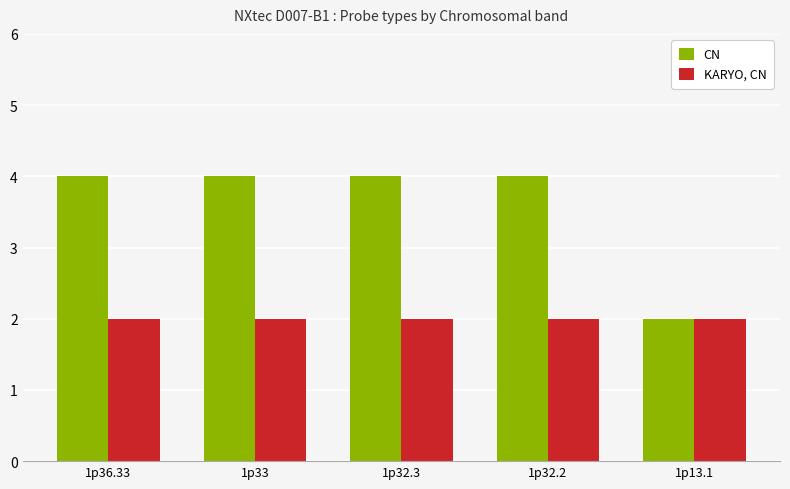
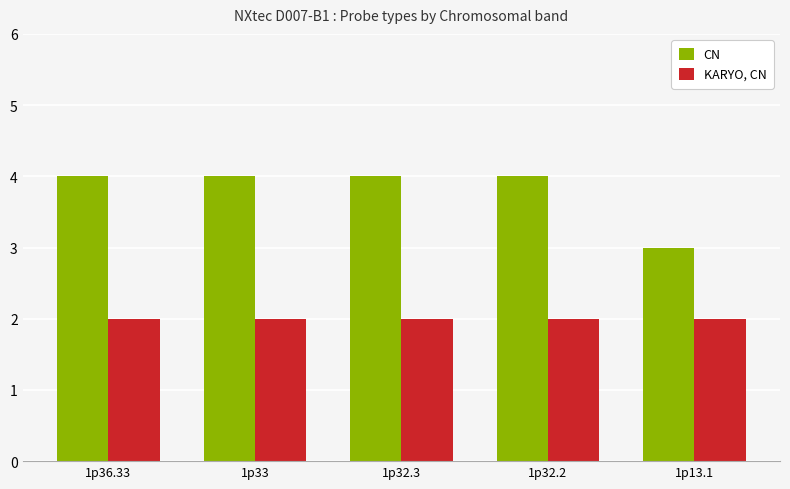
CN, 1p13.1: 2 -> 3
